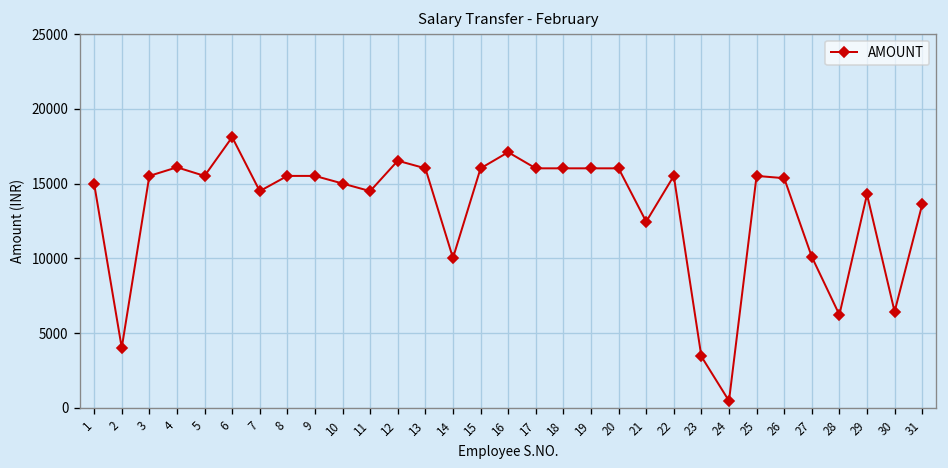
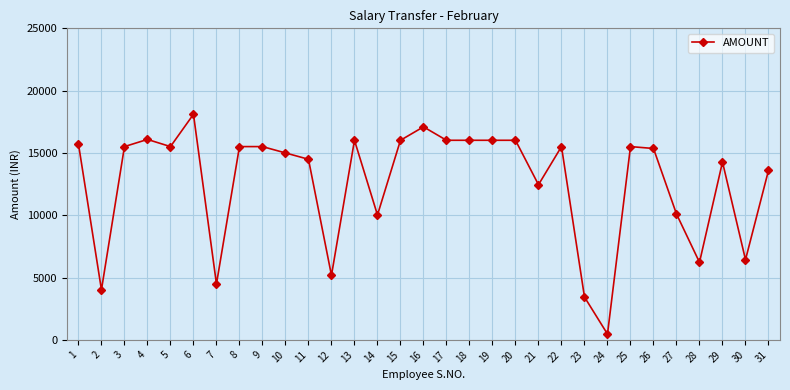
1: 15000 -> 15700
7: 14500 -> 4500
12: 16500 -> 5200
